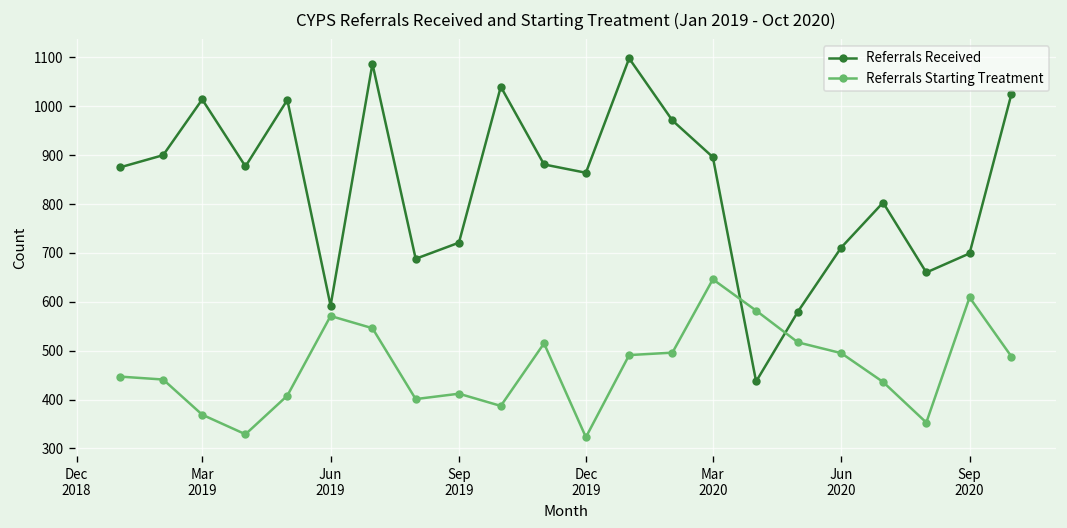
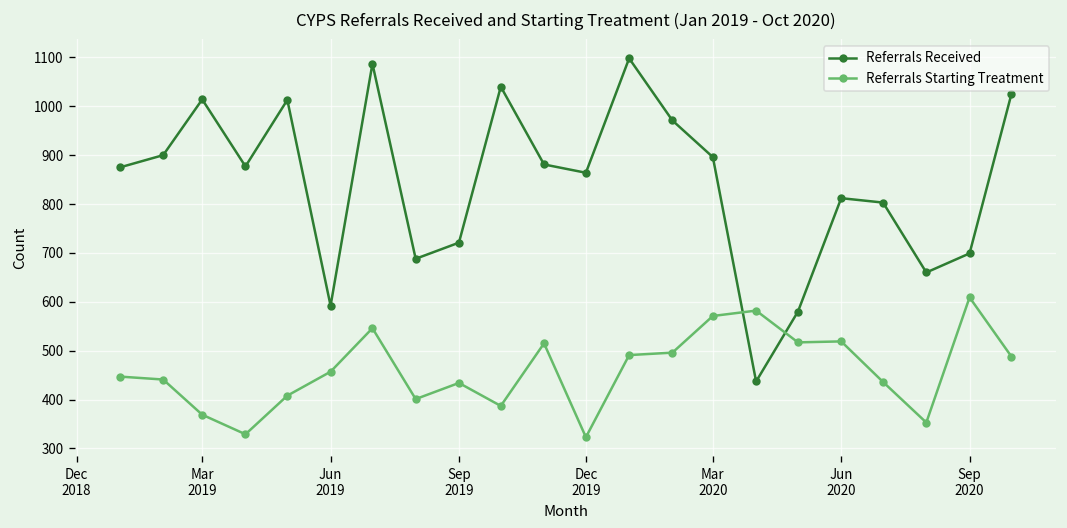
Referrals Starting Treatment, Jun 2019: 570 -> 460
Referrals Starting Treatment, Sep 2019: 410 -> 430
Referrals Starting Treatment, Mar 2020: 650 -> 570
Referrals Received, Jun 2020: 710 -> 810
Referrals Starting Treatment, Jun 2020: 500 -> 520
